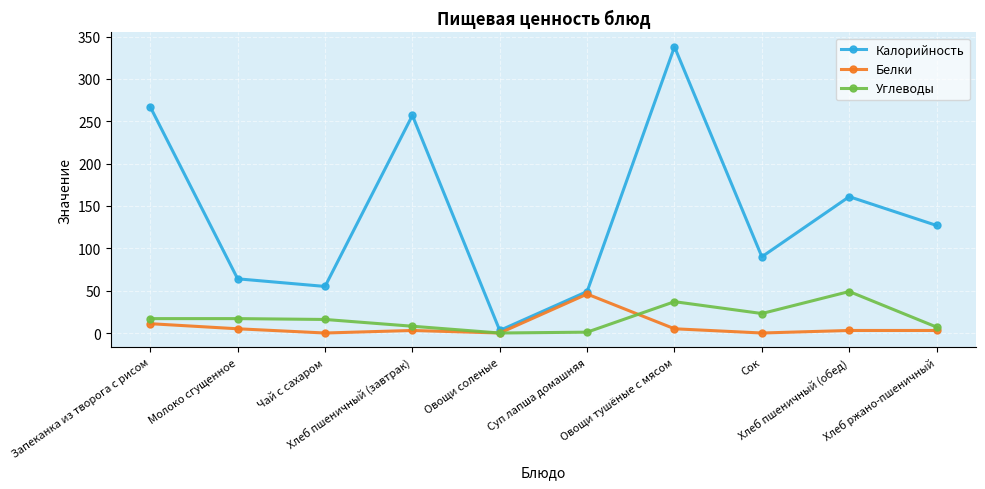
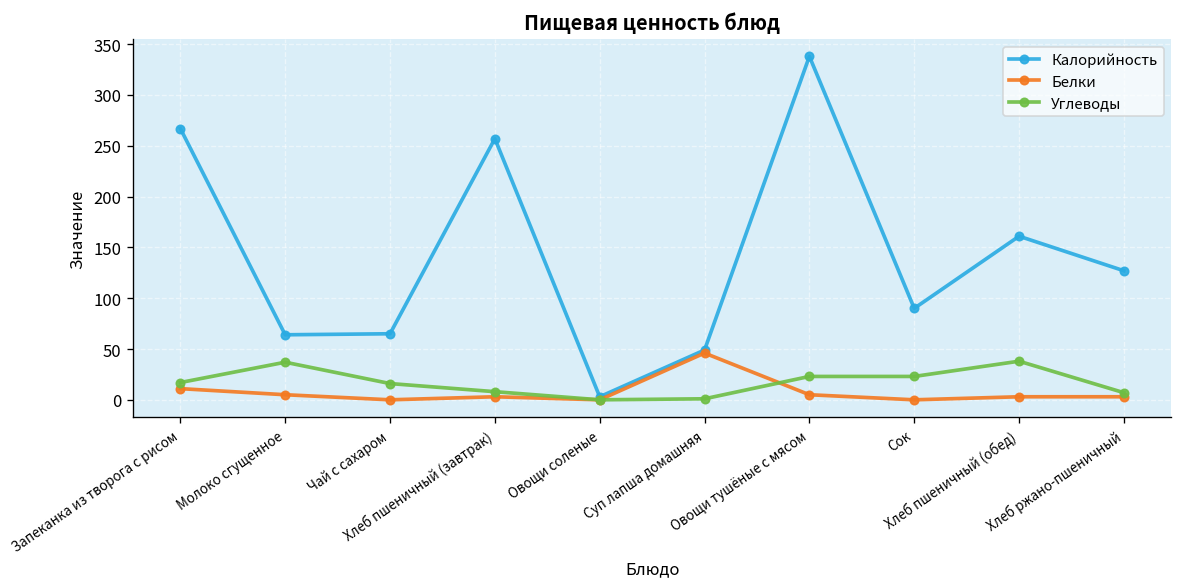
Углеводы, Молоко сгущенное: 20 -> 40
Калорийность, Чай с сахаром: 60 -> 70
Углеводы, Овощи тушёные с мясом: 40 -> 20
Углеводы, Хлеб пшеничный (обед): 50 -> 40
